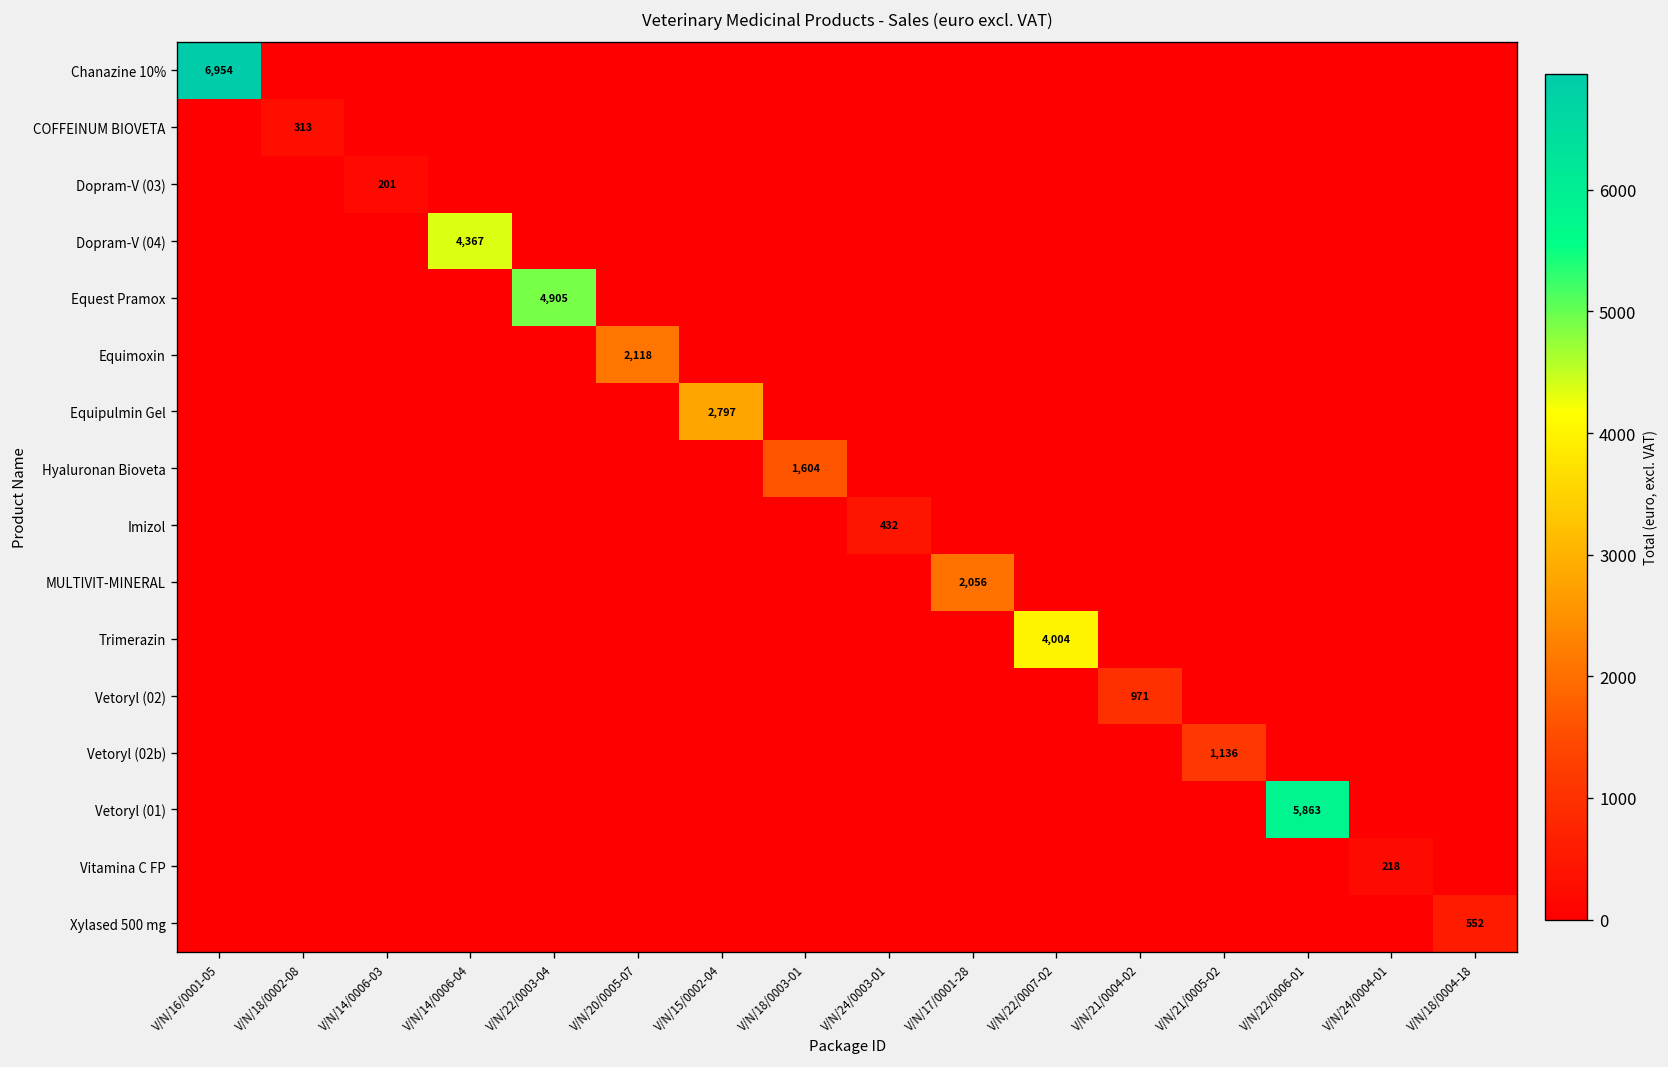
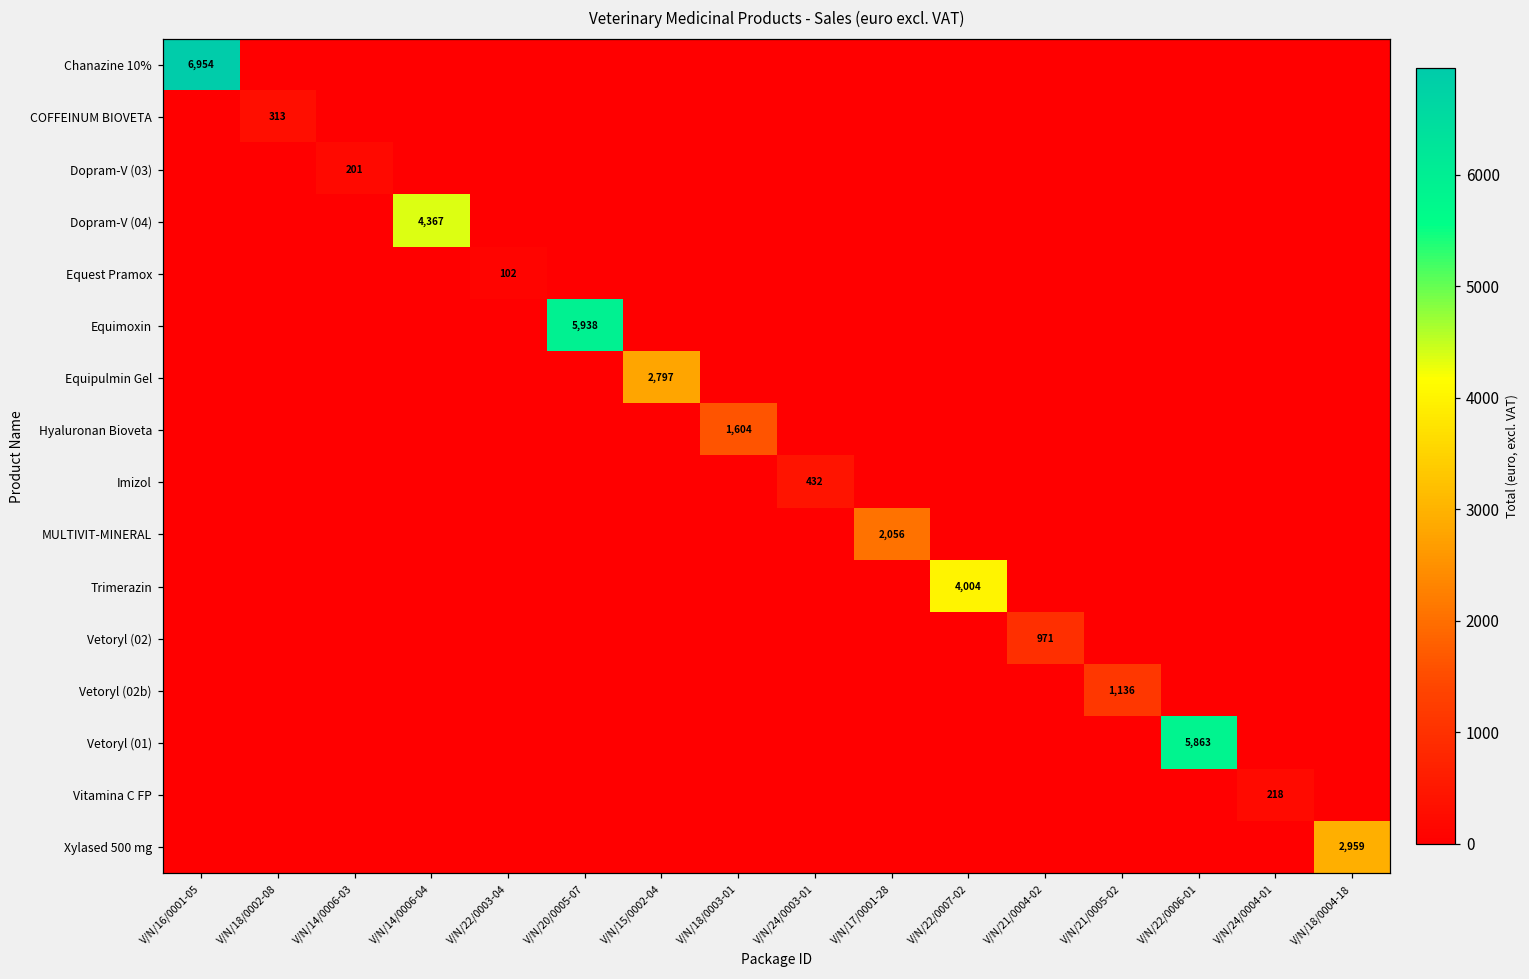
Equest Pramox, V/N/22/0003-04: 4,905 -> 102
Equimoxin, V/N/20/0005-07: 2,118 -> 5,938
Xylased 500 mg, V/N/18/0004-18: 552 -> 2,959
